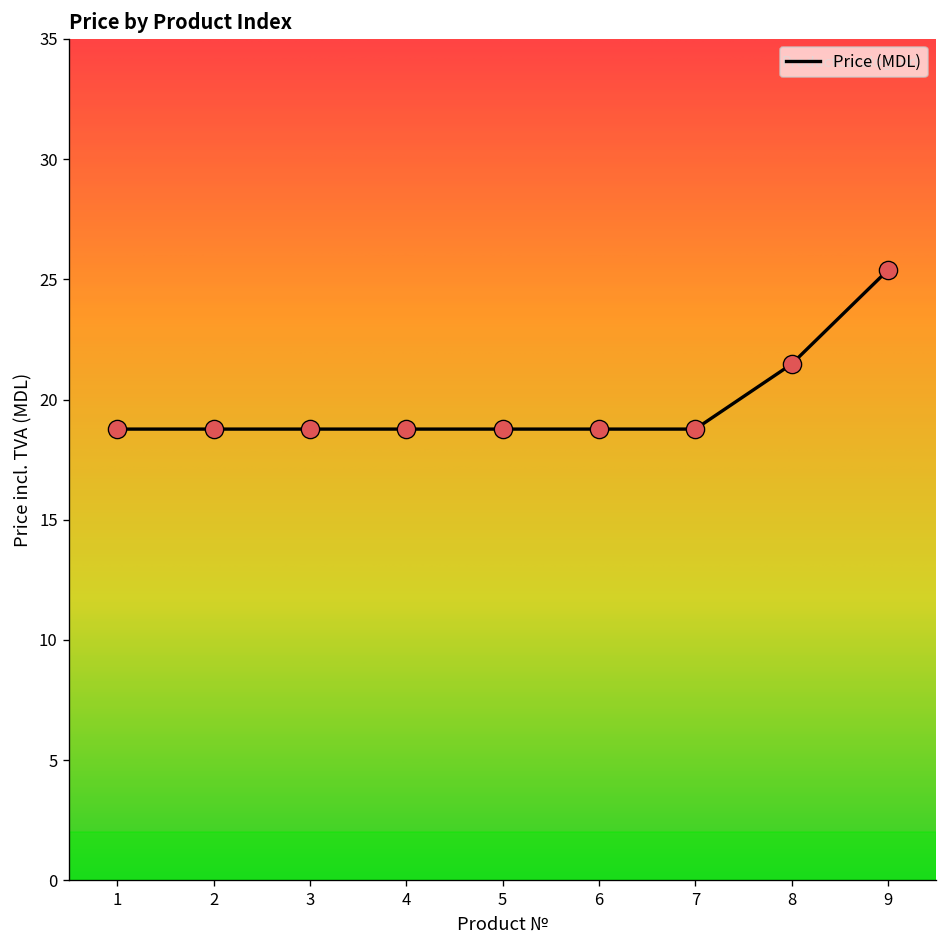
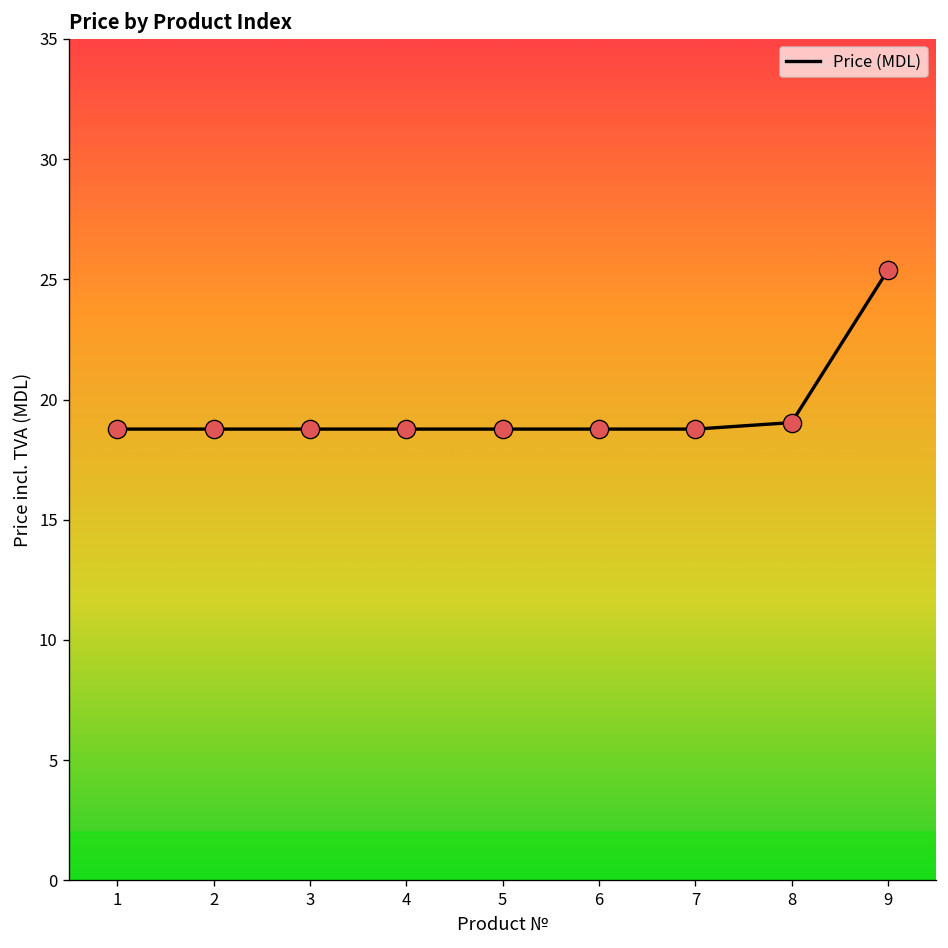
8: 21.5 -> 19.0
